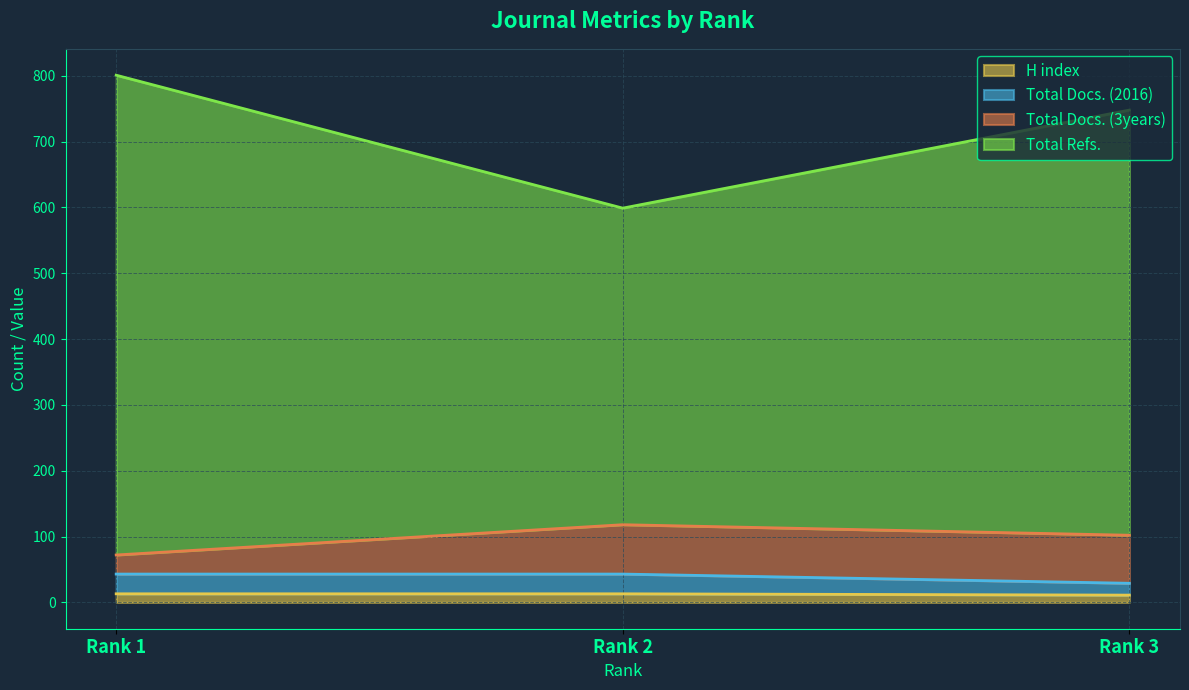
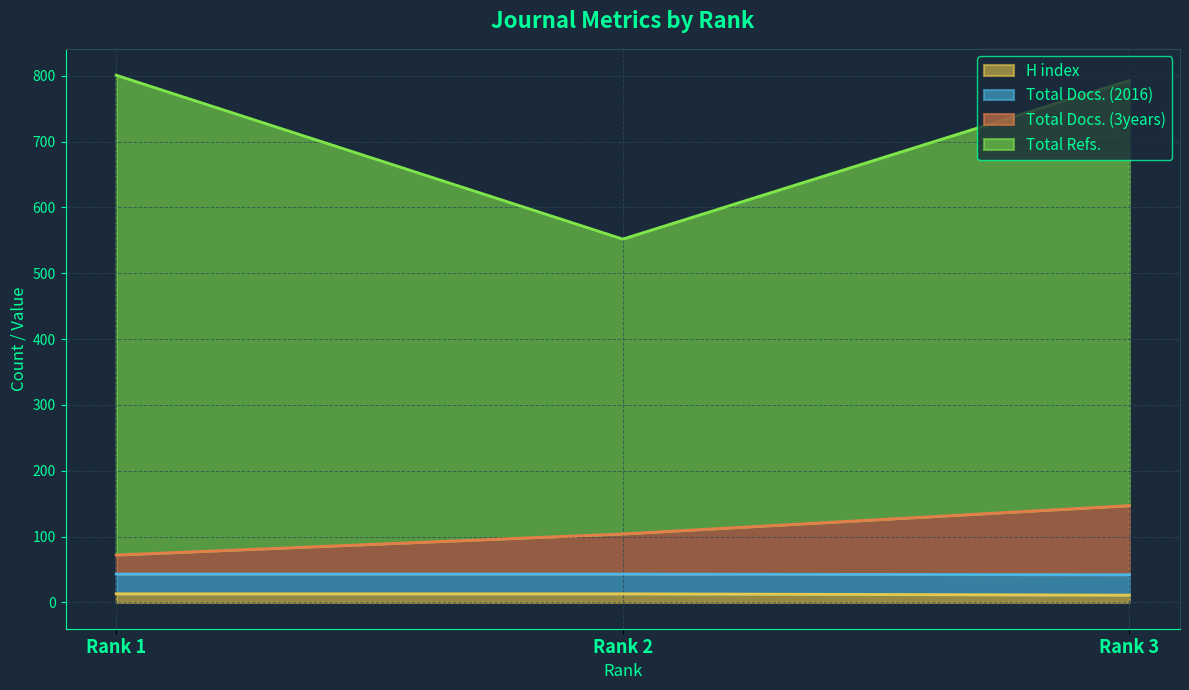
Total Docs. (3years), Rank 2: 80 -> 60
Total Refs., Rank 2: 480 -> 450
Total Docs. (2016), Rank 3: 20 -> 30
Total Docs. (3years), Rank 3: 70 -> 110
